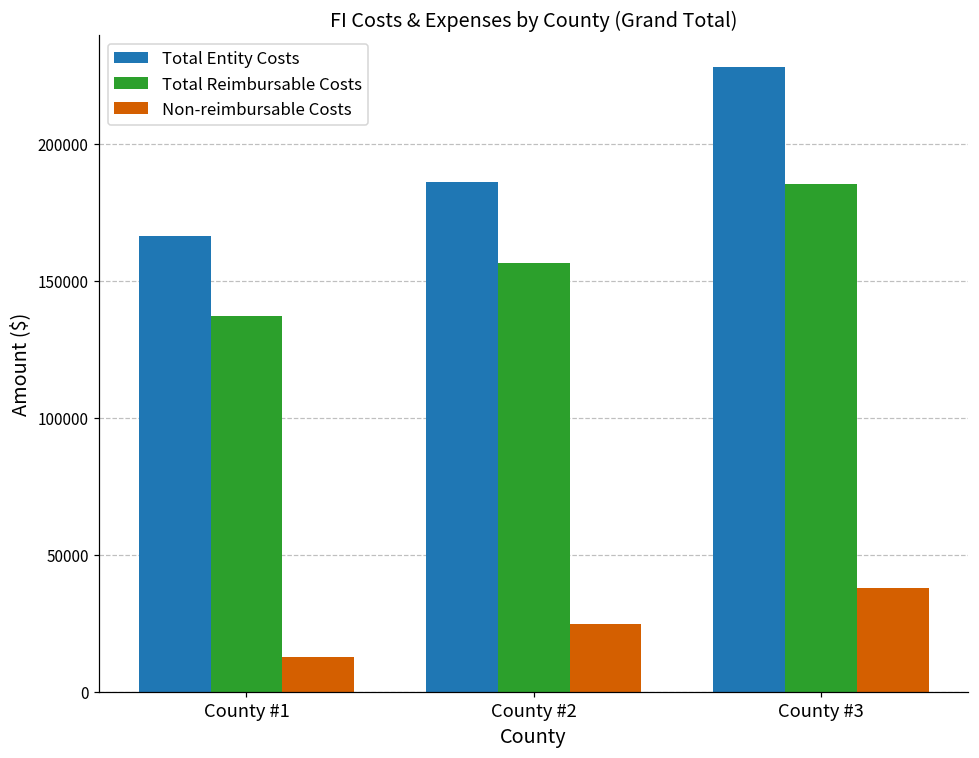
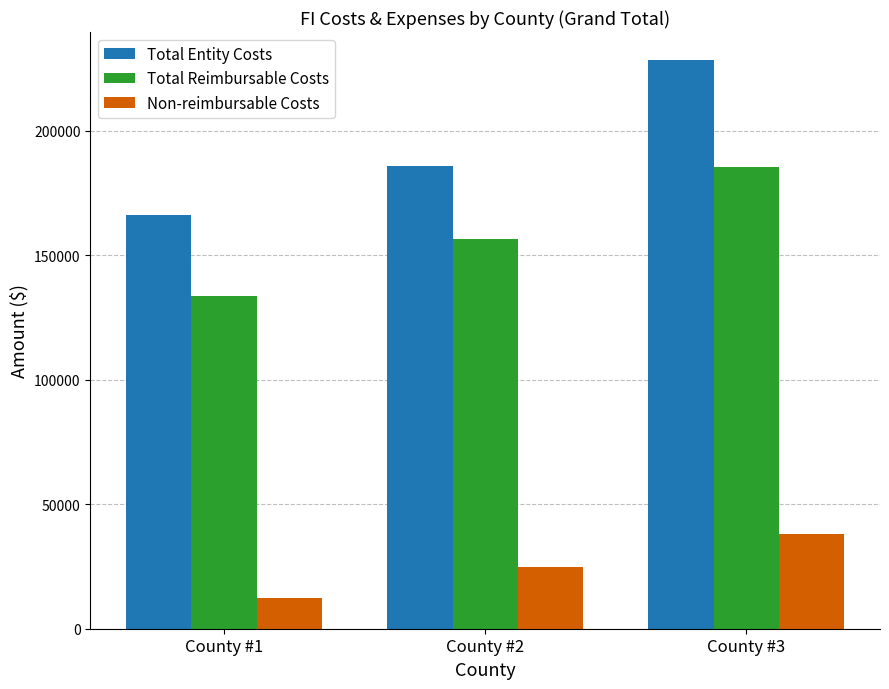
Total Reimbursable Costs, County #1: 137000 -> 134000
